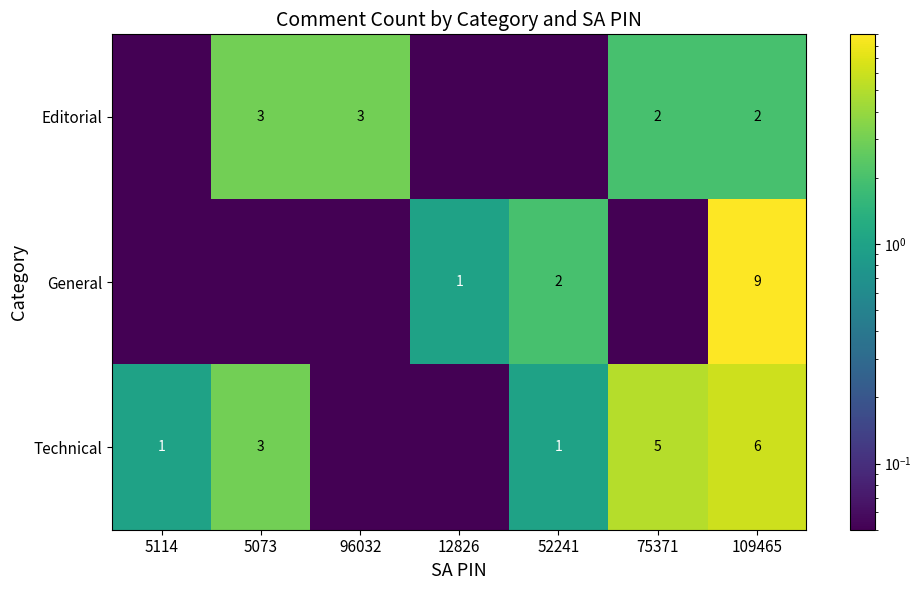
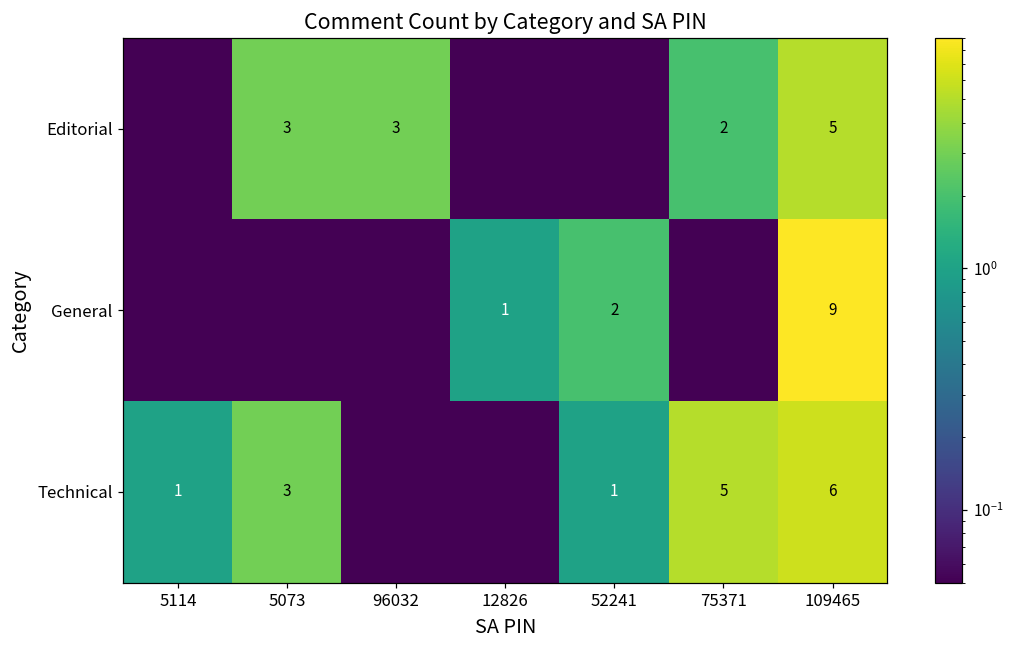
Editorial, 109465: 2 -> 5
